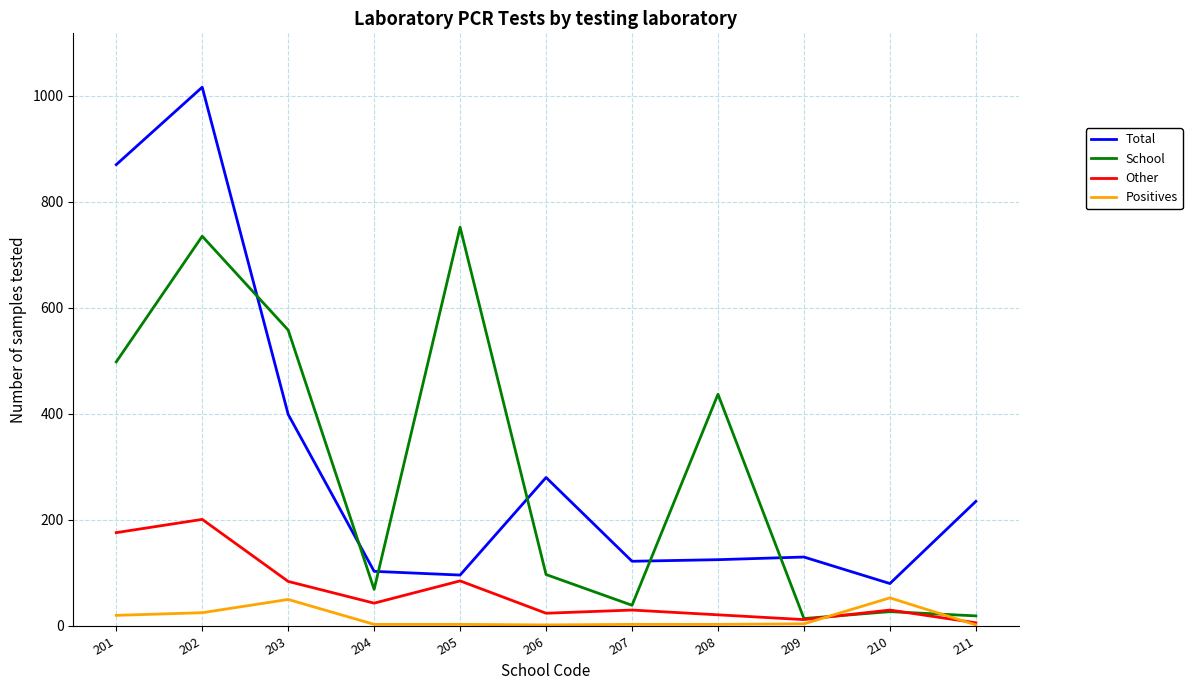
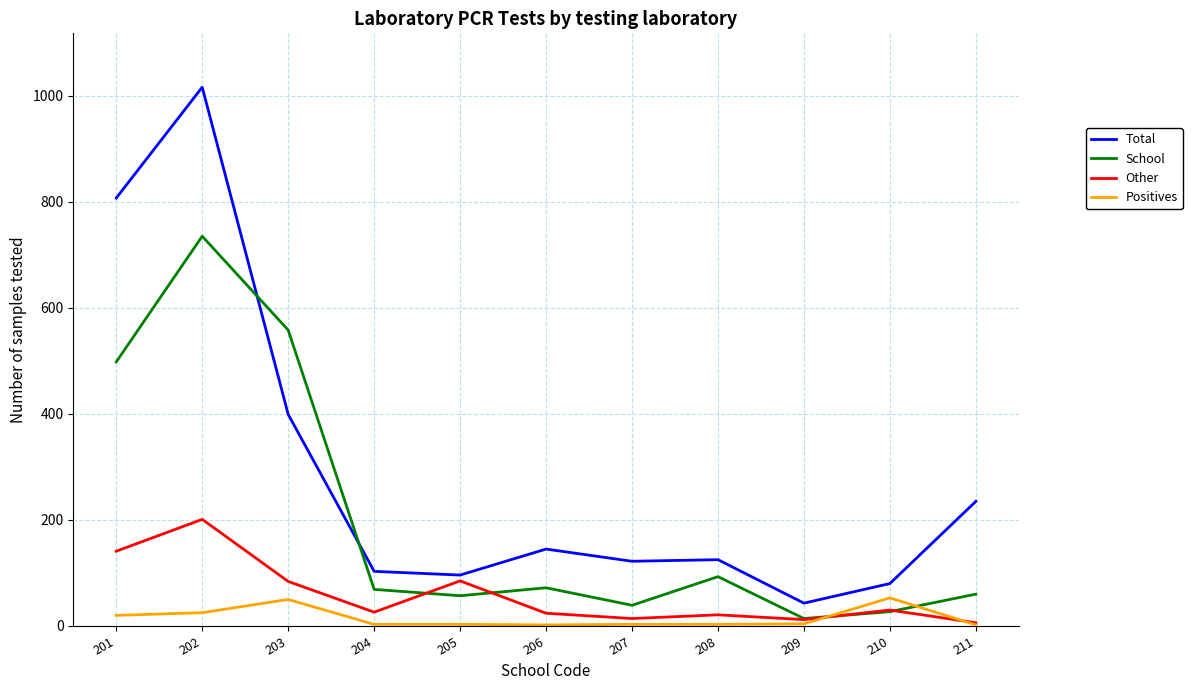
Total, 201: 870 -> 810
Other, 201: 180 -> 140
Other, 204: 40 -> 30
School, 205: 750 -> 60
Total, 206: 280 -> 150
School, 206: 100 -> 70
Other, 207: 30 -> 10
School, 208: 440 -> 90
Total, 209: 130 -> 40
School, 211: 20 -> 60
